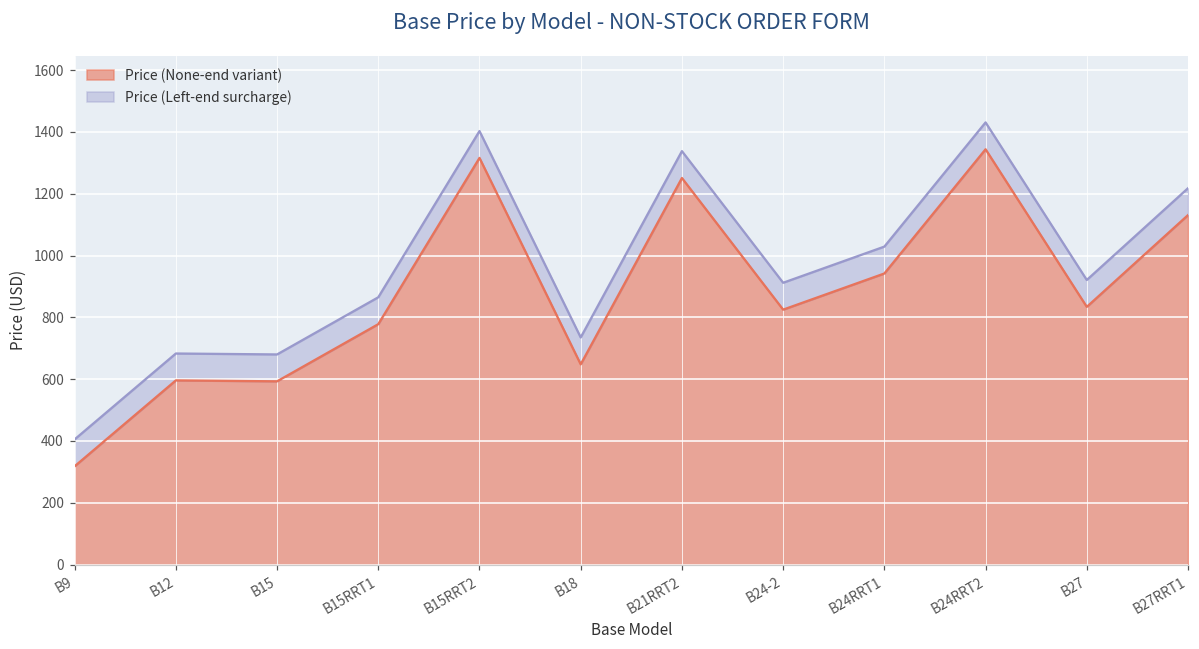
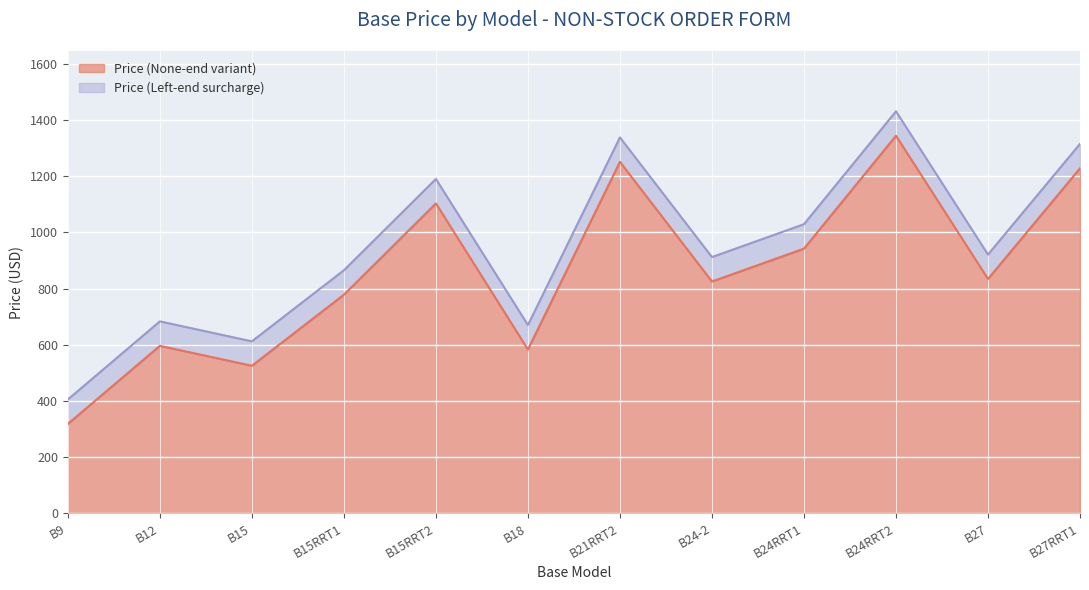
Price (None-end variant), B15: 590 -> 530
Price (None-end variant), B15RRT2: 1320 -> 1100
Price (None-end variant), B18: 650 -> 580
Price (None-end variant), B27RRT1: 1130 -> 1230
